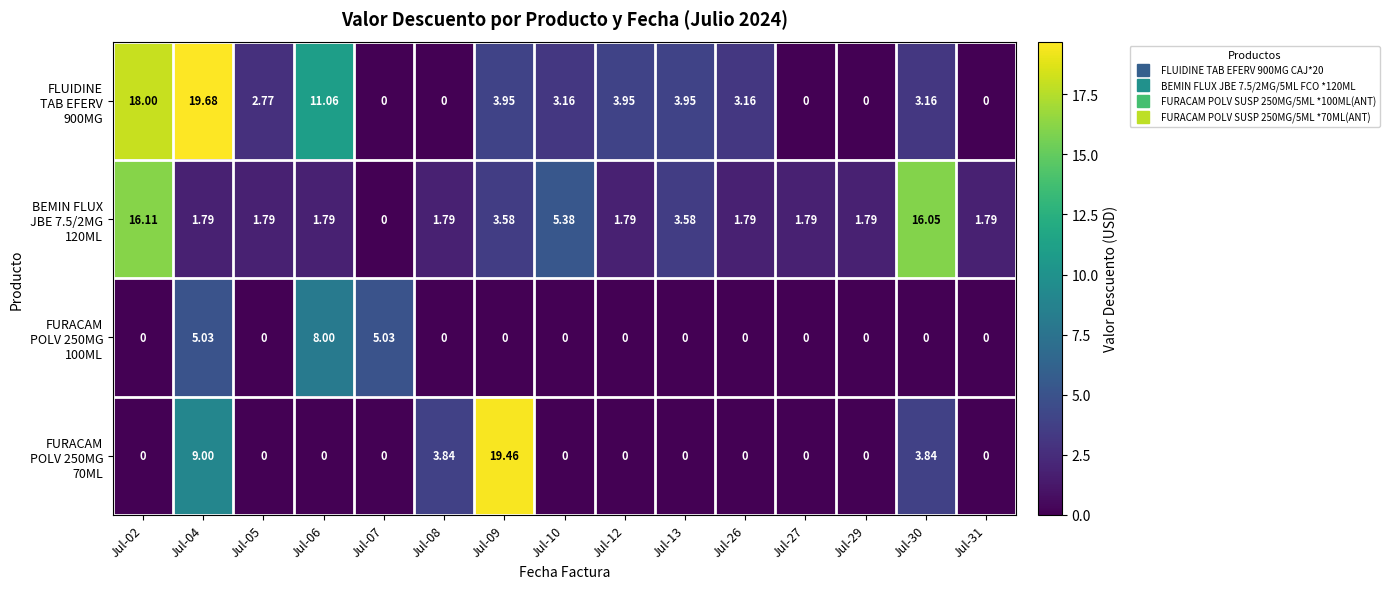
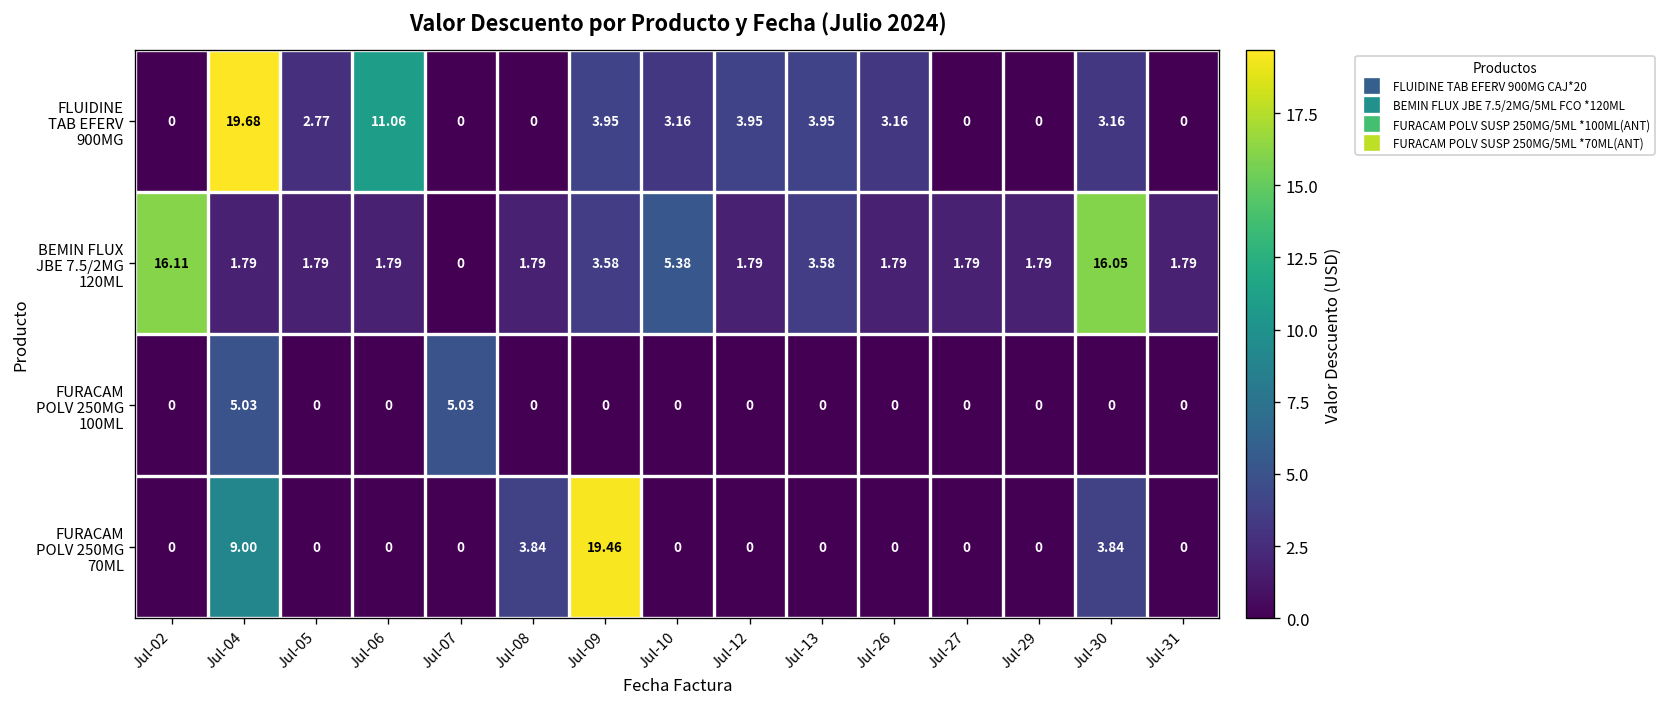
FLUIDINE TAB EFERV 900MG, Jul-02: 18.00 -> 0
FURACAM POLV 250MG 100ML, Jul-06: 8.00 -> 0
